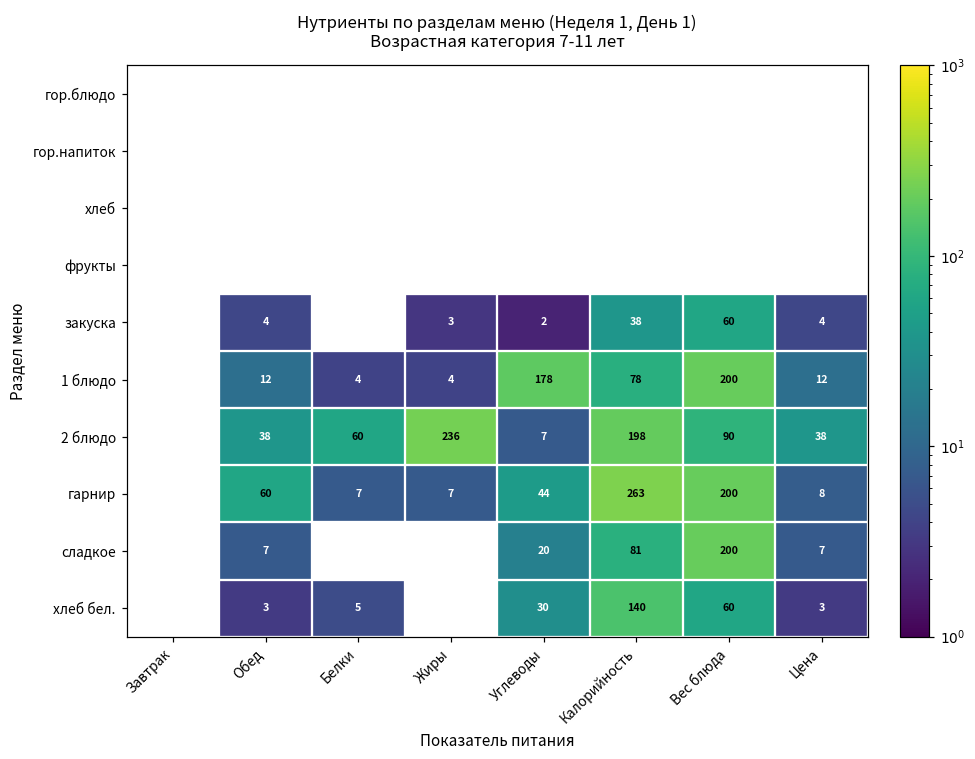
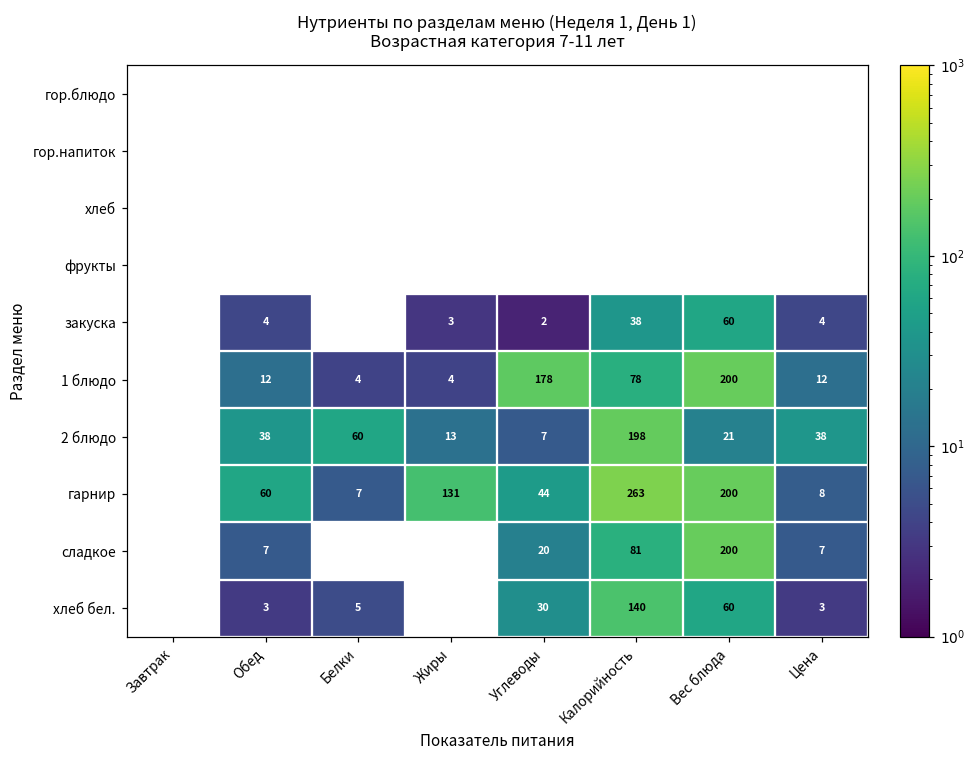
2 блюдо, Жиры: 236 -> 13
2 блюдо, Вес блюда: 90 -> 21
гарнир, Жиры: 7 -> 131
